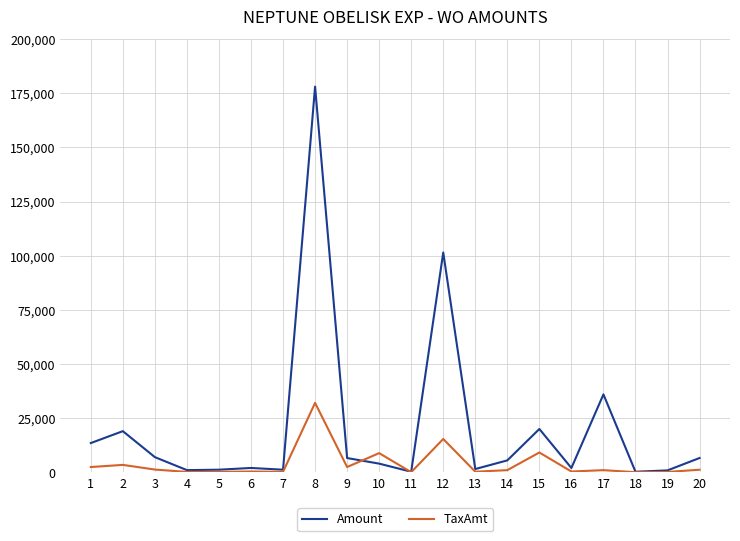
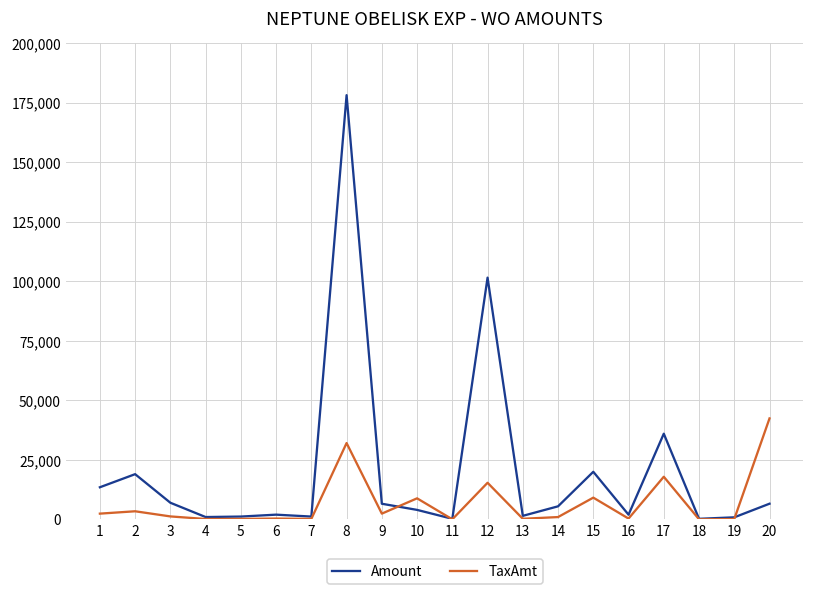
TaxAmt, 17: 1,000 -> 18,000
TaxAmt, 20: 1,000 -> 42,000
